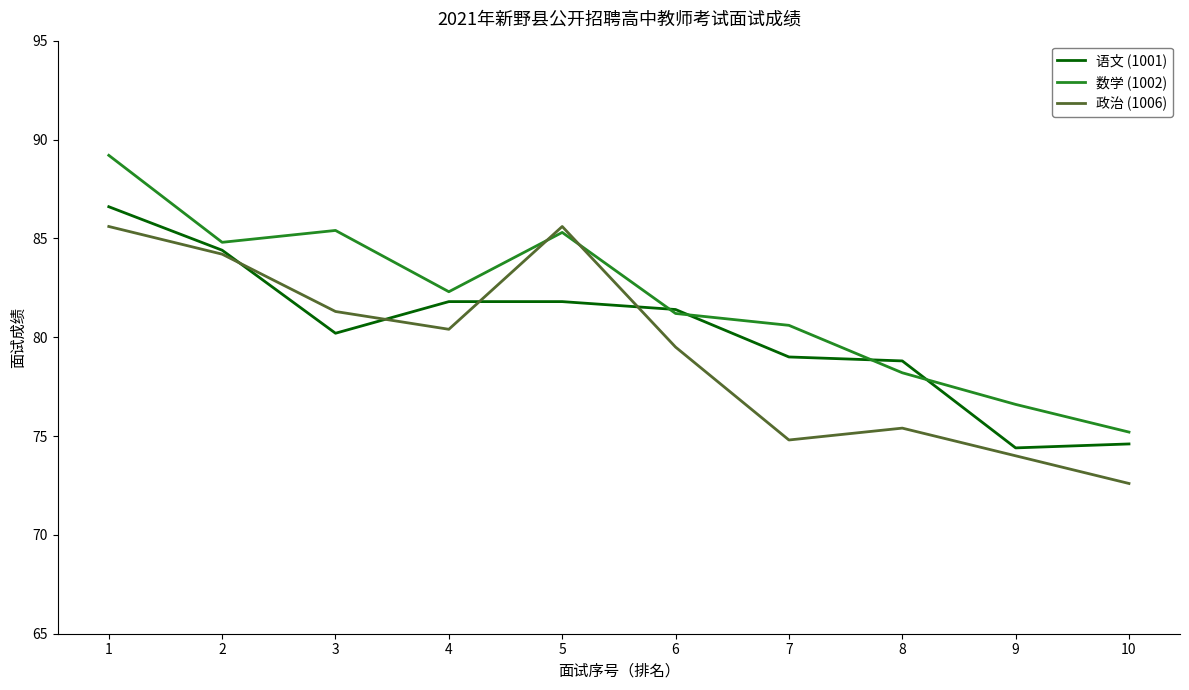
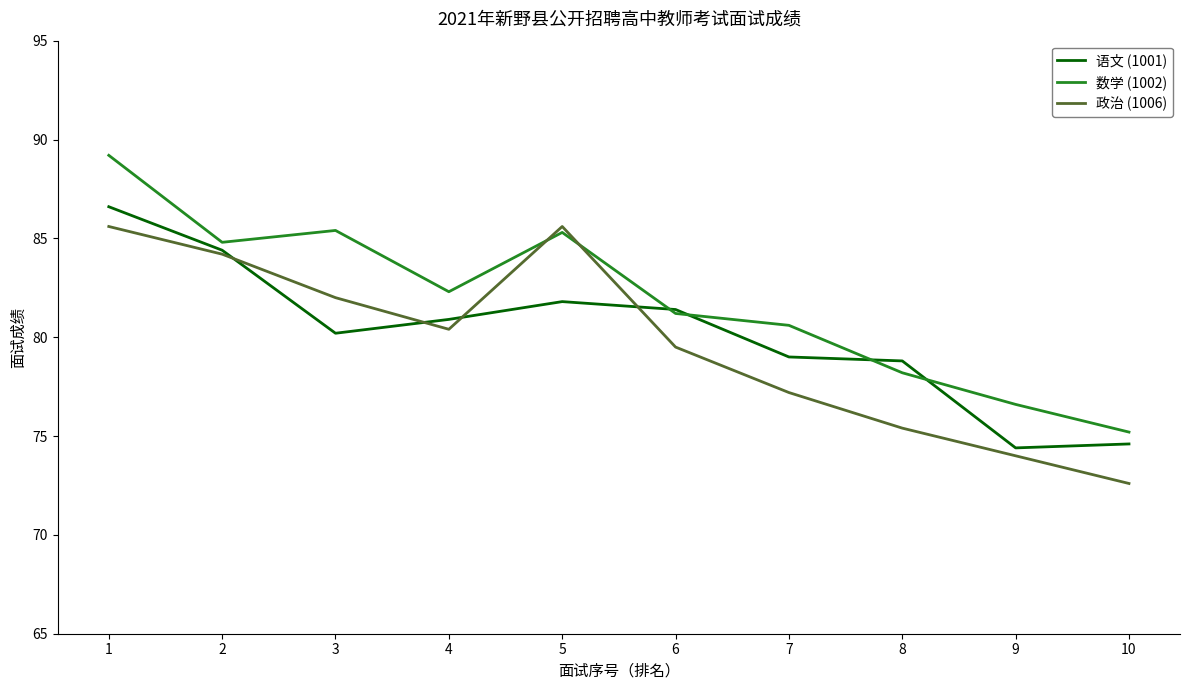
政治 (1006), 3: 81.3 -> 82.0
语文 (1001), 4: 81.8 -> 80.9
政治 (1006), 7: 74.8 -> 77.2
